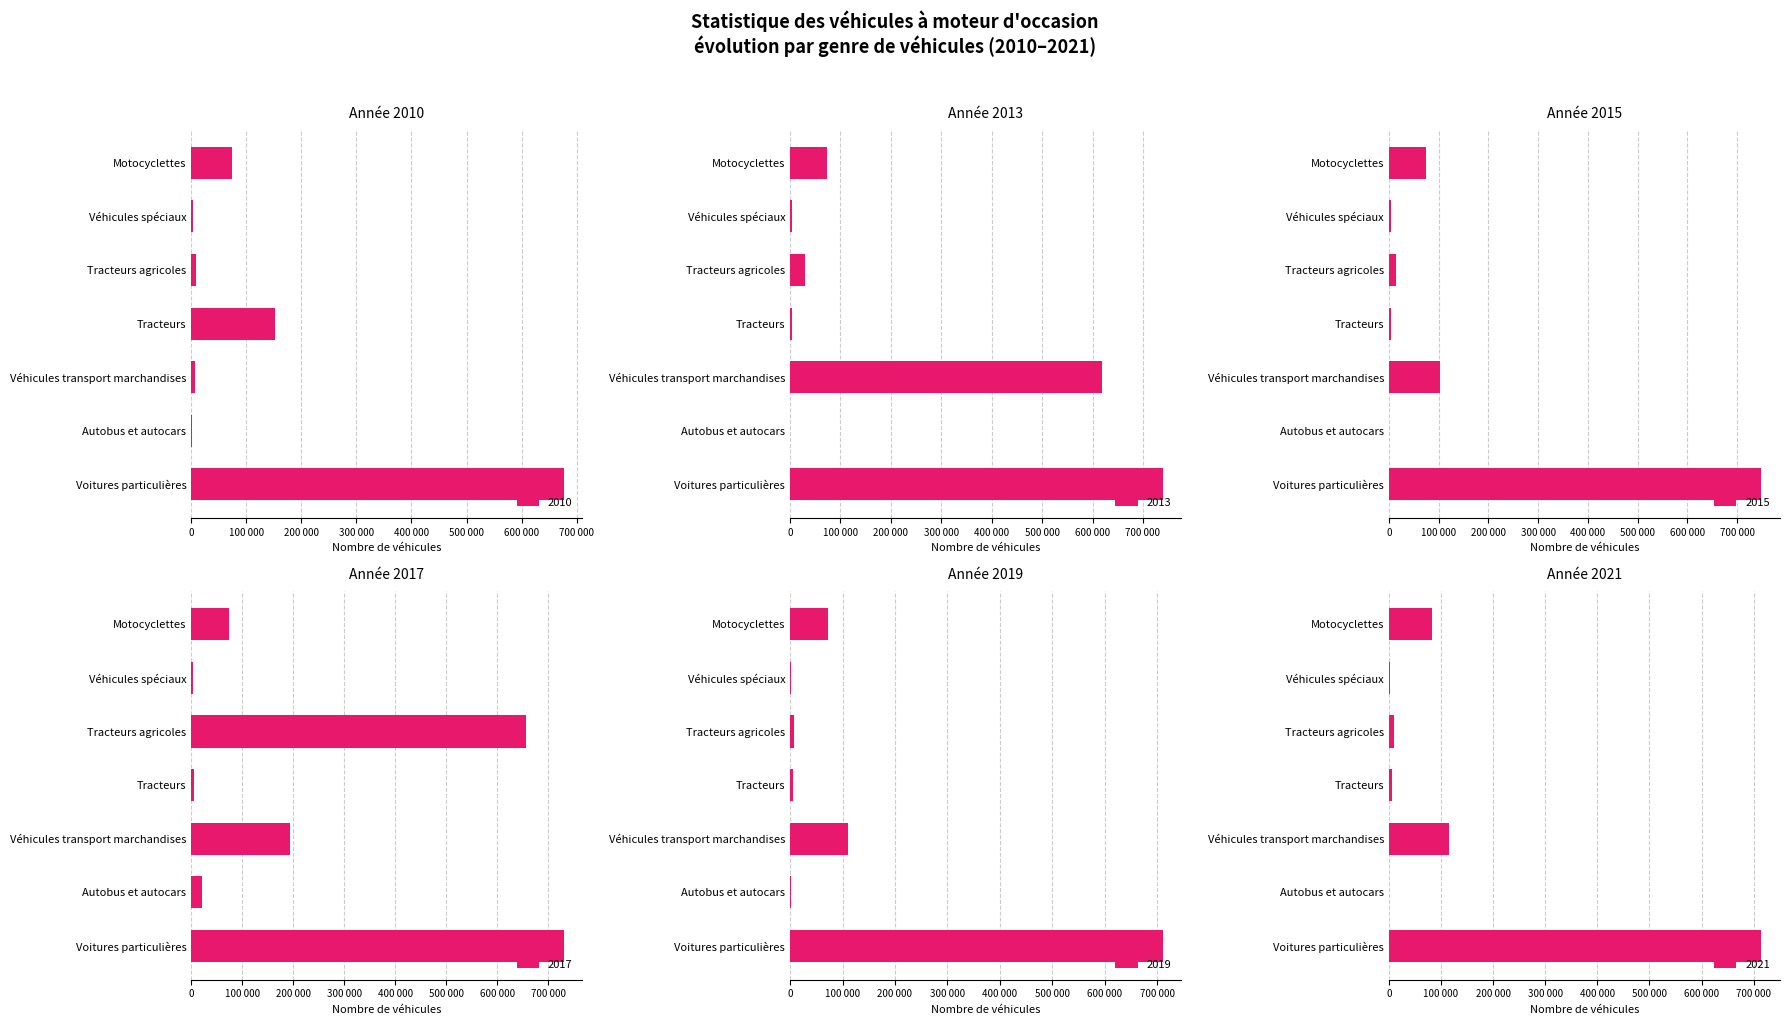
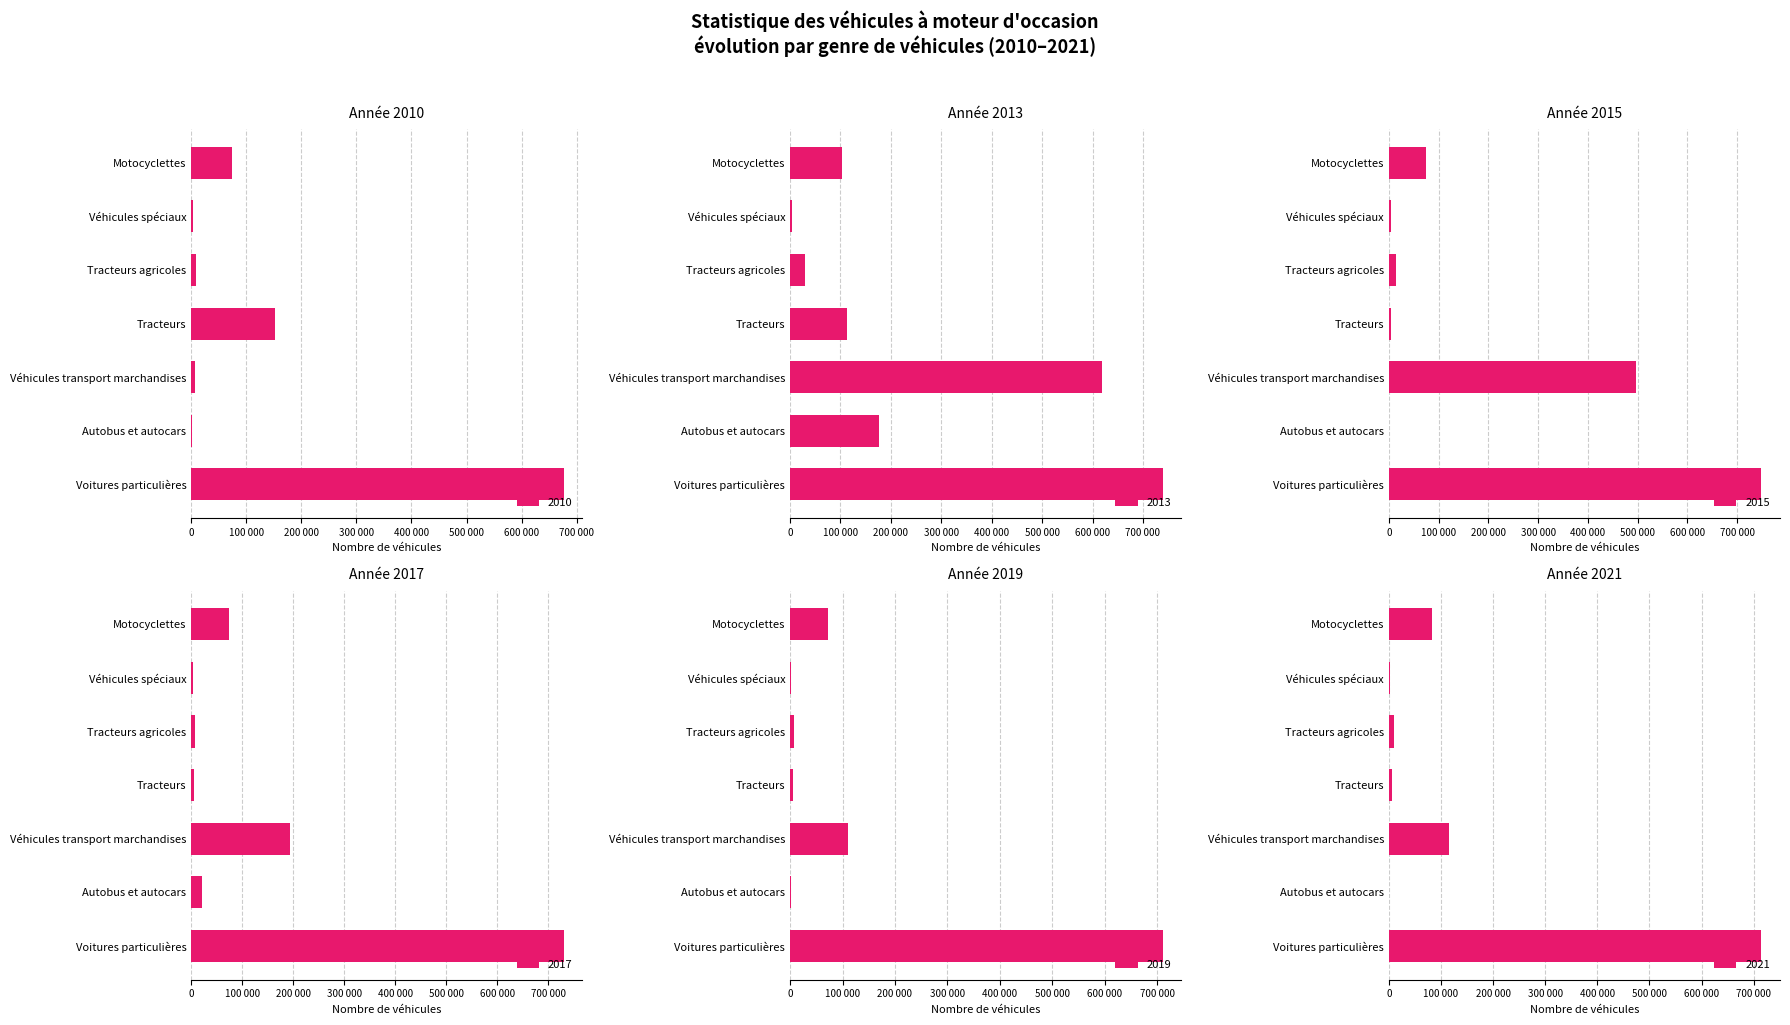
Année 2013, Motocyclettes: 70000 -> 100000
Année 2013, Tracteurs: 0 -> 110000
Année 2013, Autobus et autocars: 0 -> 180000
Année 2015, Véhicules transport marchandises: 100000 -> 500000
Année 2017, Tracteurs agricoles: 660000 -> 10000
